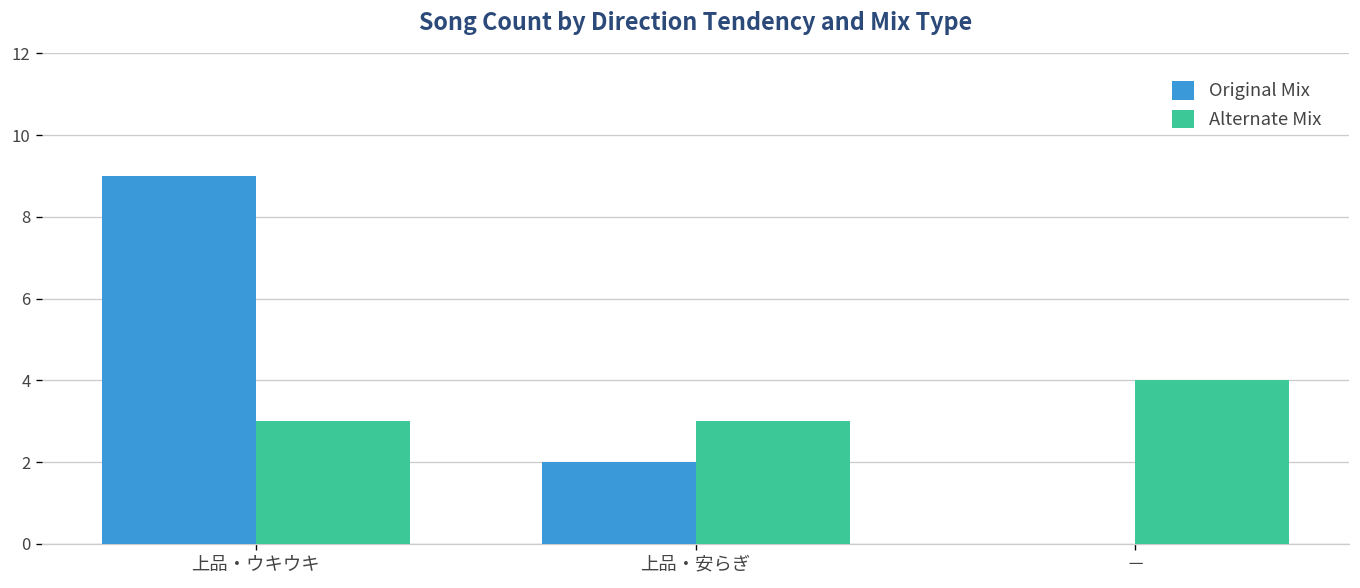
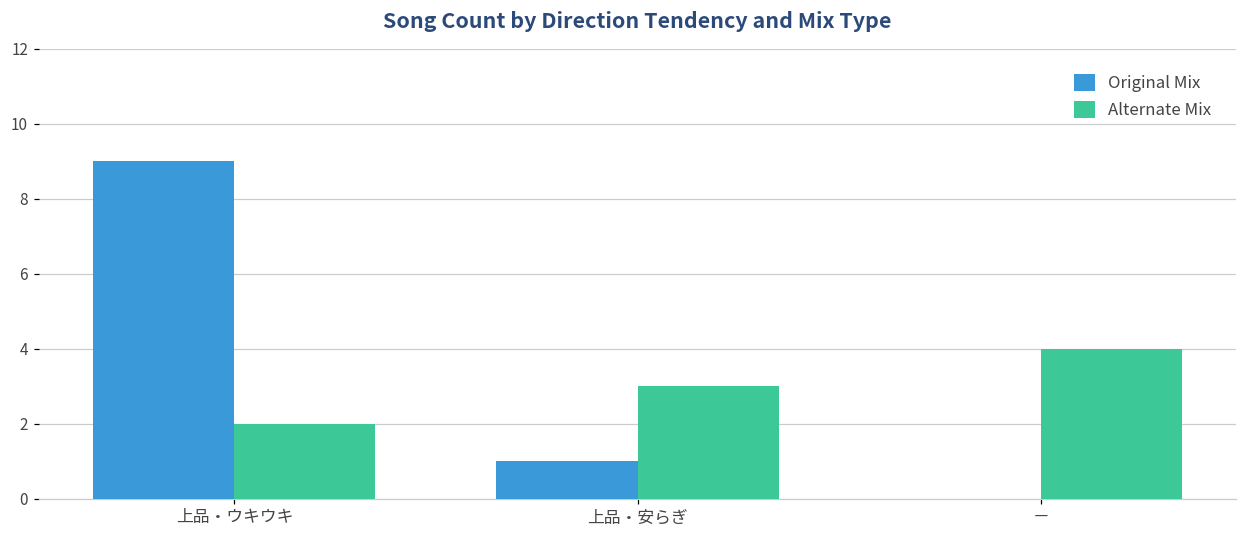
Alternate Mix, 上品・ウキウキ: 3 -> 2
Original Mix, 上品・安らぎ: 2 -> 1
